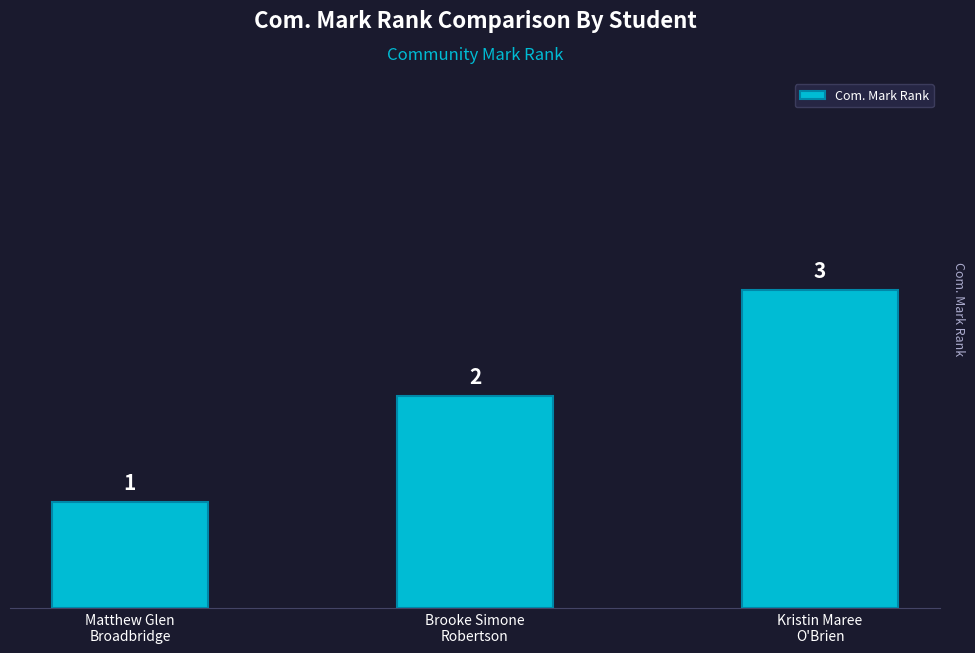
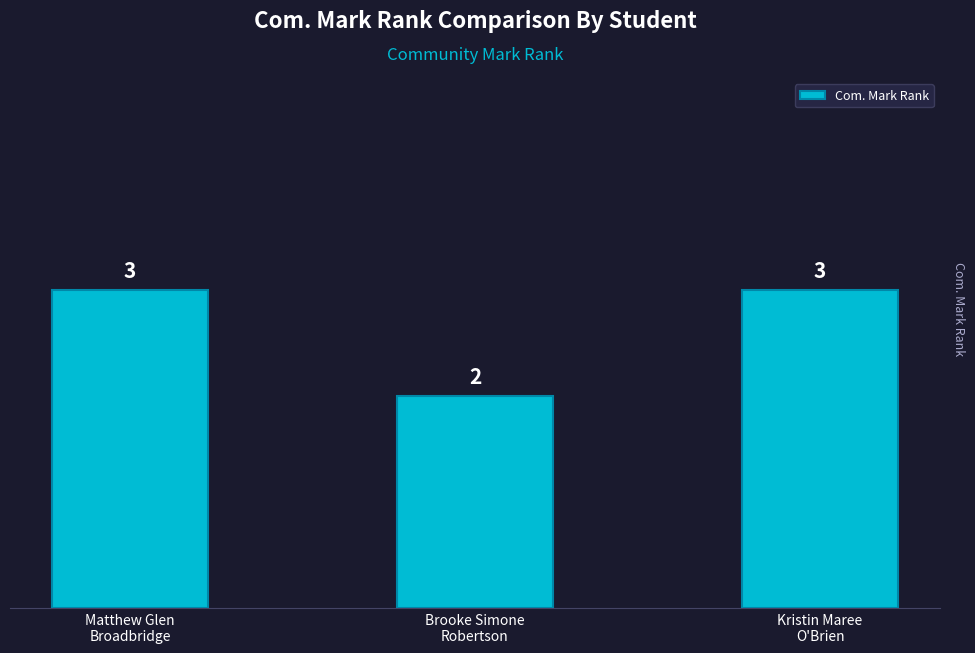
Matthew Glen Broadbridge: 1 -> 3
